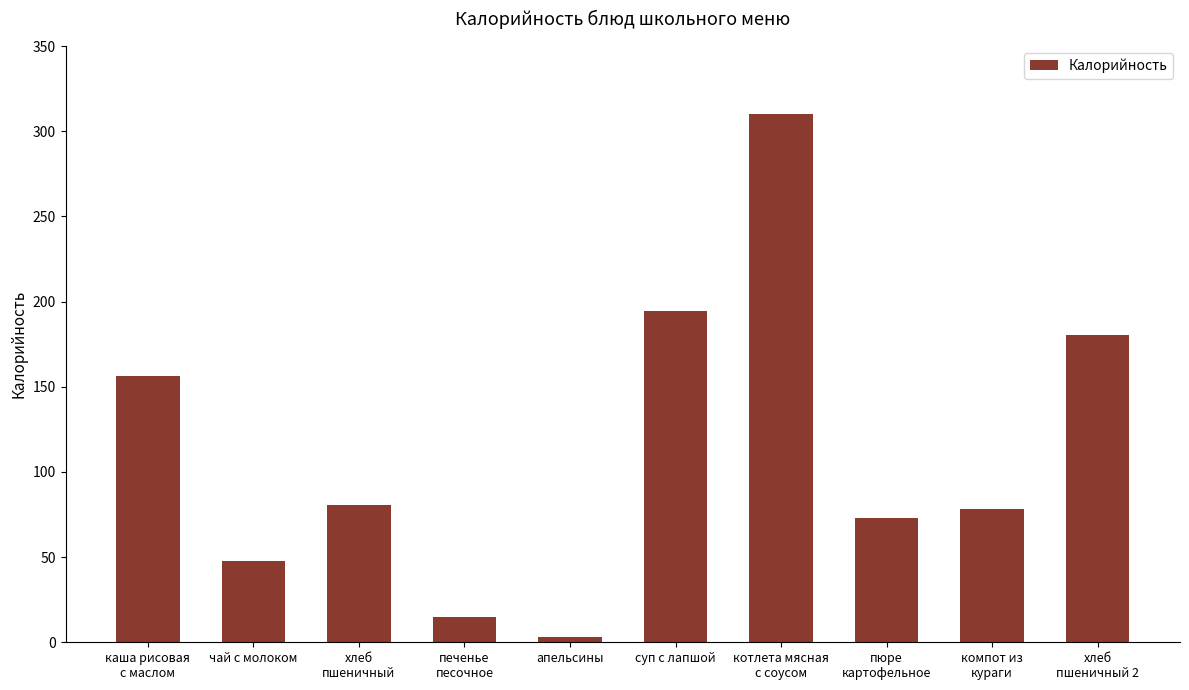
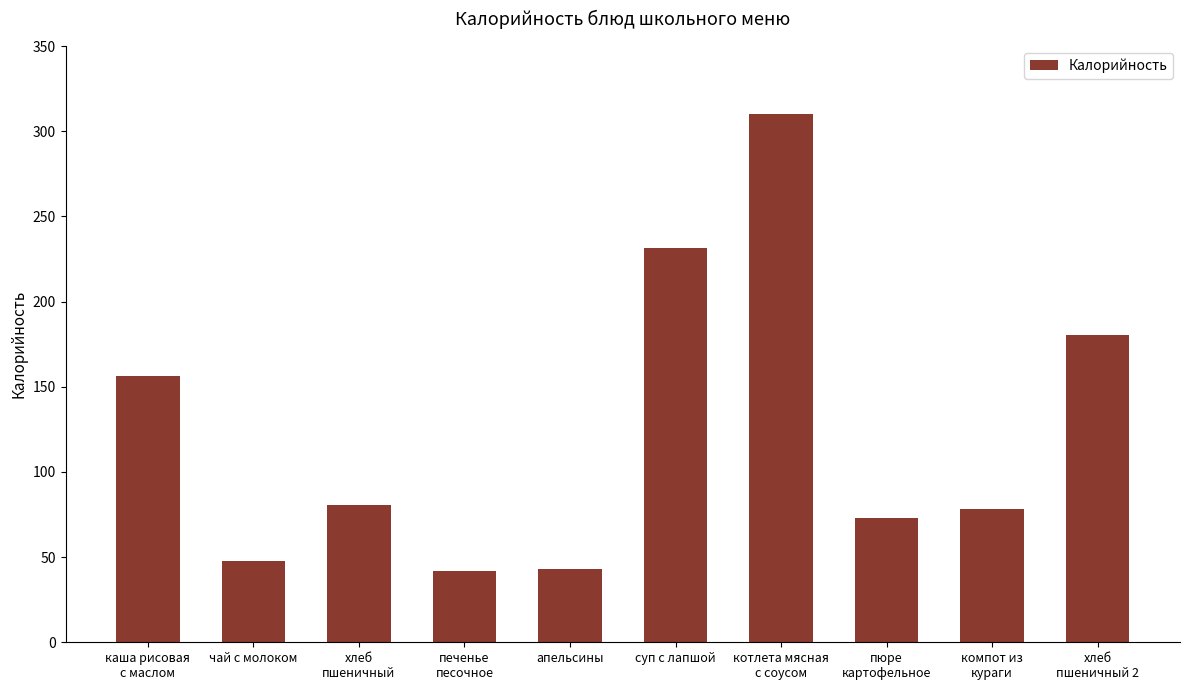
печенье песочное: 15 -> 42
апельсины: 3 -> 43
суп с лапшой: 195 -> 232
